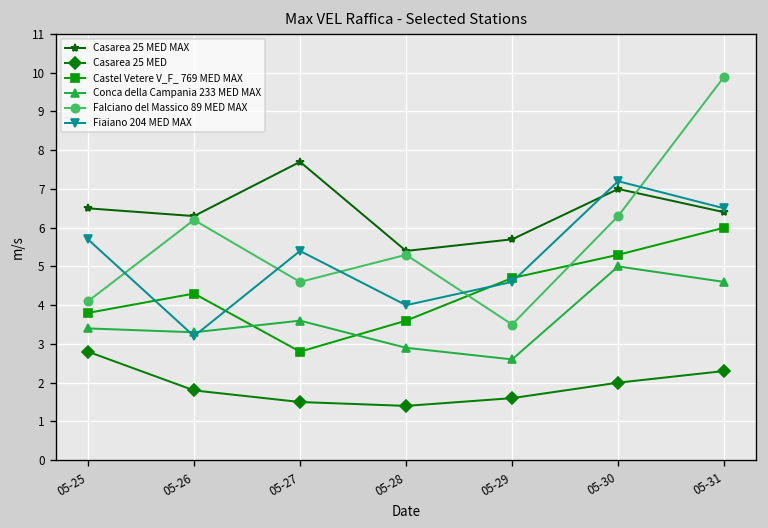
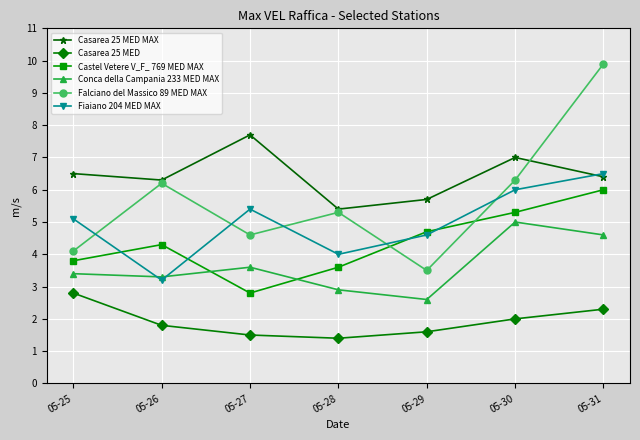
Fiaiano 204 MED MAX, 05-25: 5.7 -> 5.1
Fiaiano 204 MED MAX, 05-30: 7.2 -> 6.0
